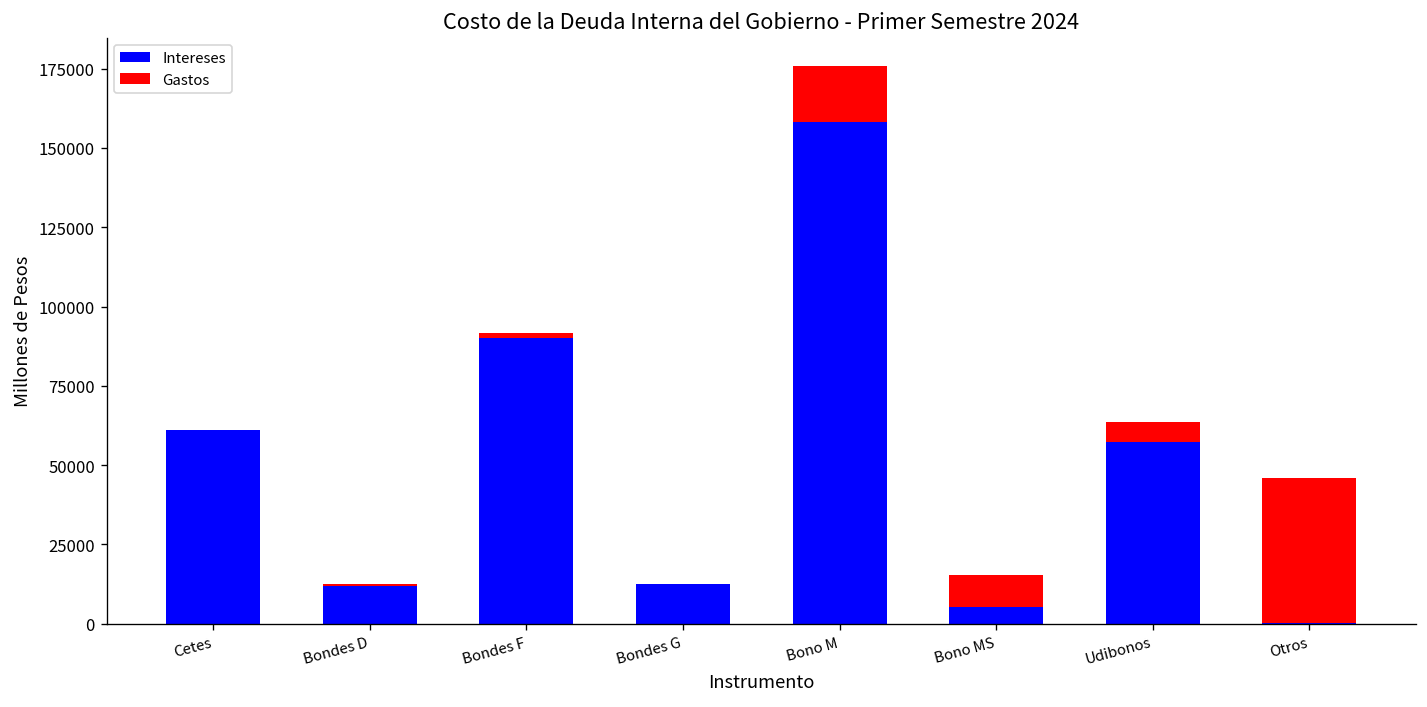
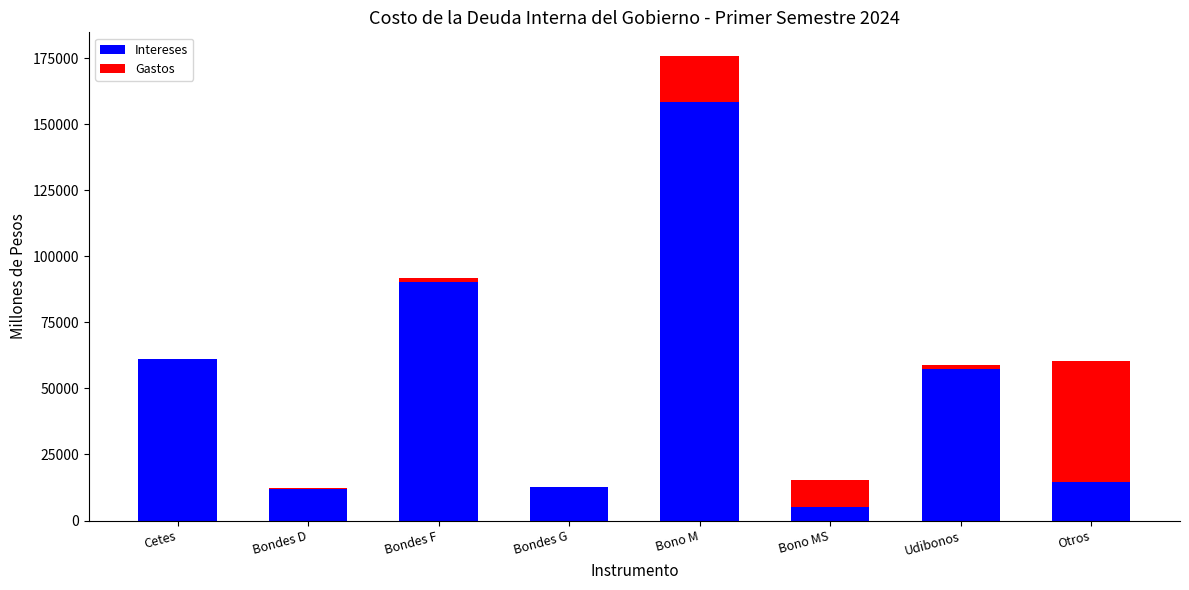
Gastos, Udibonos: 6000 -> 2000
Intereses, Otros: 0 -> 15000
